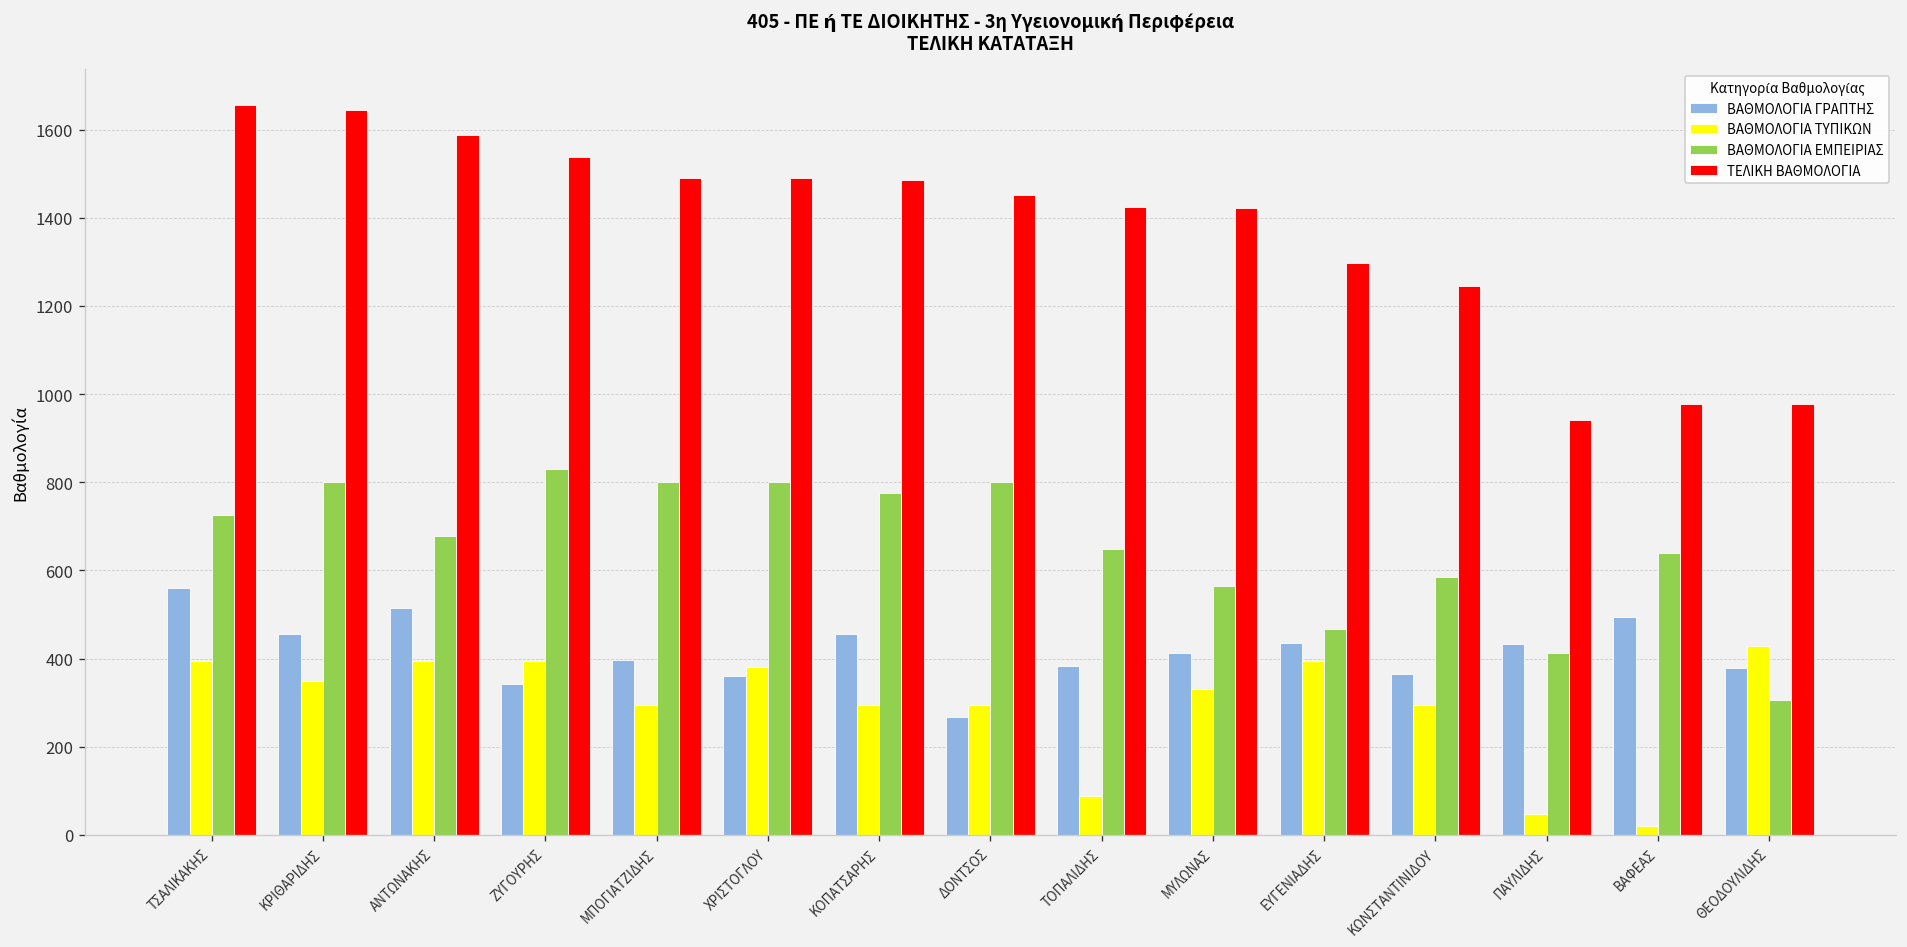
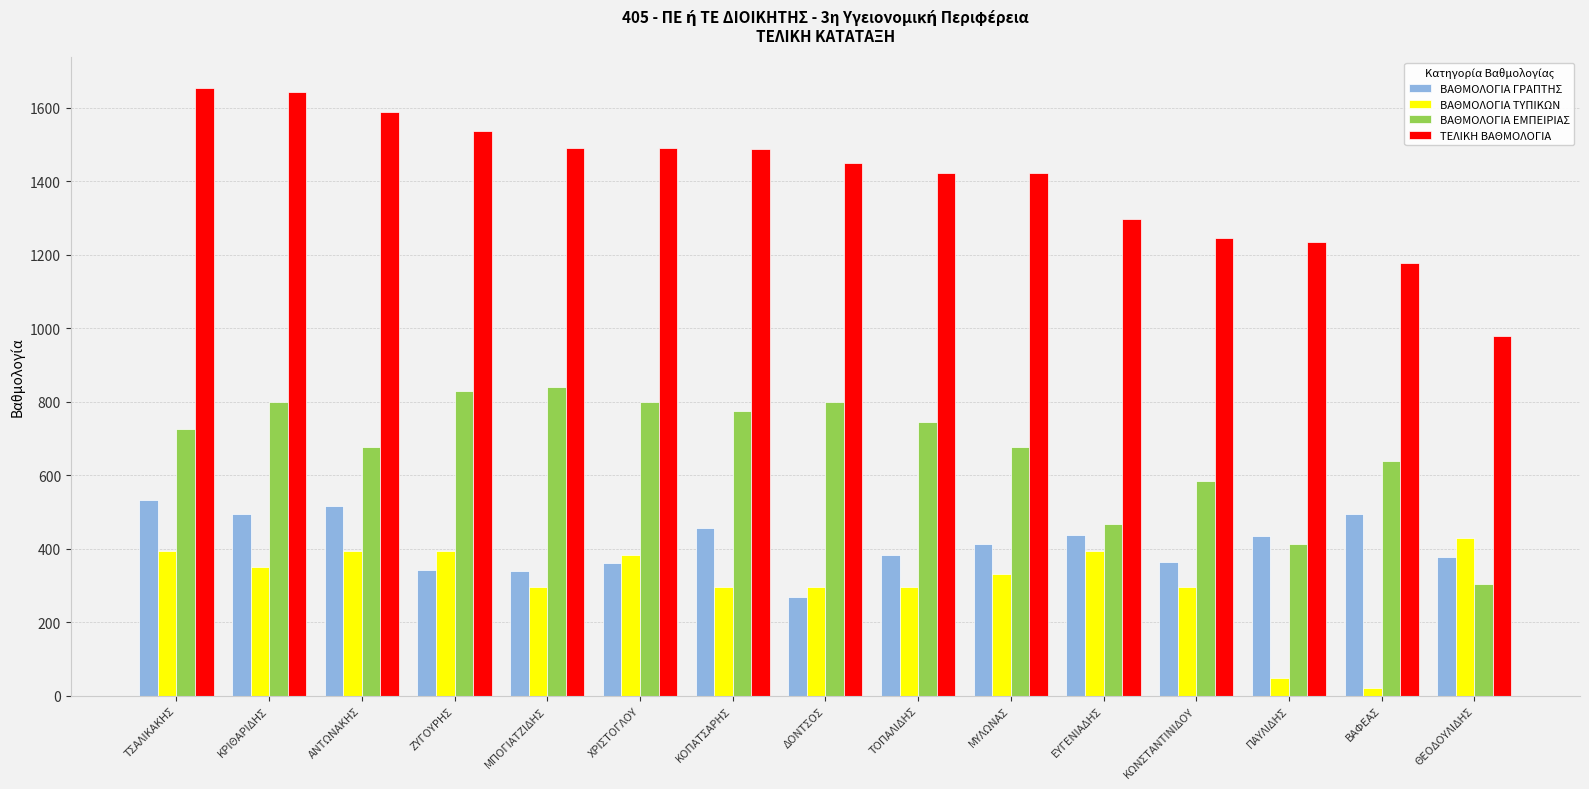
ΒΑΘΜΟΛΟΓΙΑ ΓΡΑΠΤΗΣ, ΤΣΑΛΙΚΑΚΗΣ: 560 -> 530
ΒΑΘΜΟΛΟΓΙΑ ΓΡΑΠΤΗΣ, ΚΡΙΘΑΡΙΔΗΣ: 460 -> 490
ΒΑΘΜΟΛΟΓΙΑ ΓΡΑΠΤΗΣ, ΜΠΟΓΙΑΤΖΙΔΗΣ: 400 -> 340
ΒΑΘΜΟΛΟΓΙΑ ΕΜΠΕΙΡΙΑΣ, ΜΠΟΓΙΑΤΖΙΔΗΣ: 800 -> 840
ΒΑΘΜΟΛΟΓΙΑ ΤΥΠΙΚΩΝ, ΤΟΠΑΛΙΔΗΣ: 90 -> 300
ΒΑΘΜΟΛΟΓΙΑ ΕΜΠΕΙΡΙΑΣ, ΤΟΠΑΛΙΔΗΣ: 650 -> 750
ΒΑΘΜΟΛΟΓΙΑ ΕΜΠΕΙΡΙΑΣ, ΜΥΛΩΝΑΣ: 560 -> 680
ΤΕΛΙΚΗ ΒΑΘΜΟΛΟΓΙΑ, ΠΑΥΛΙΔΗΣ: 940 -> 1240
ΤΕΛΙΚΗ ΒΑΘΜΟΛΟΓΙΑ, ΒΑΦΕΑΣ: 980 -> 1180
